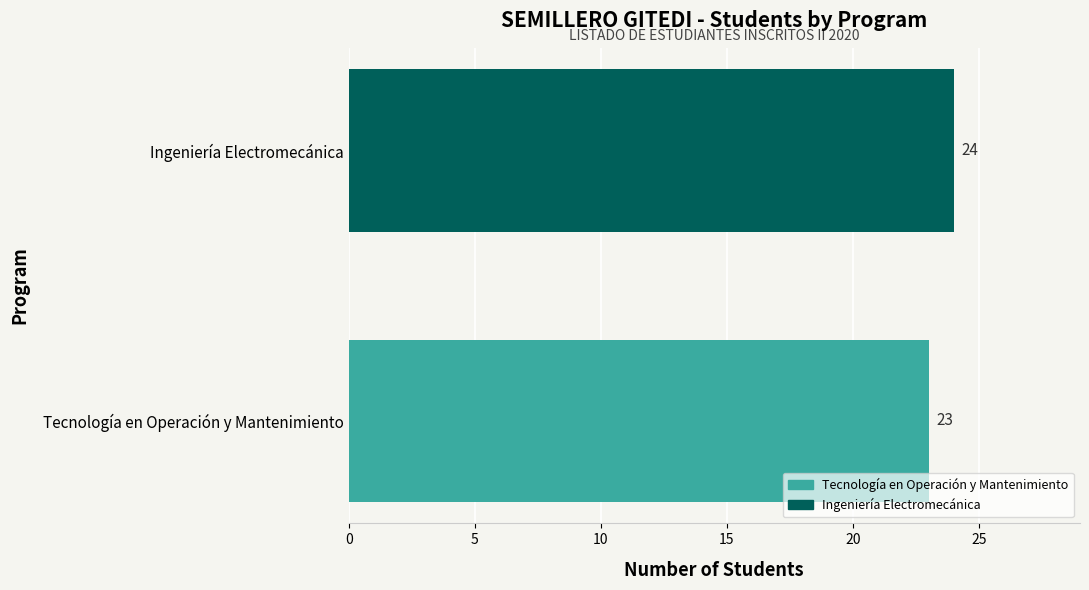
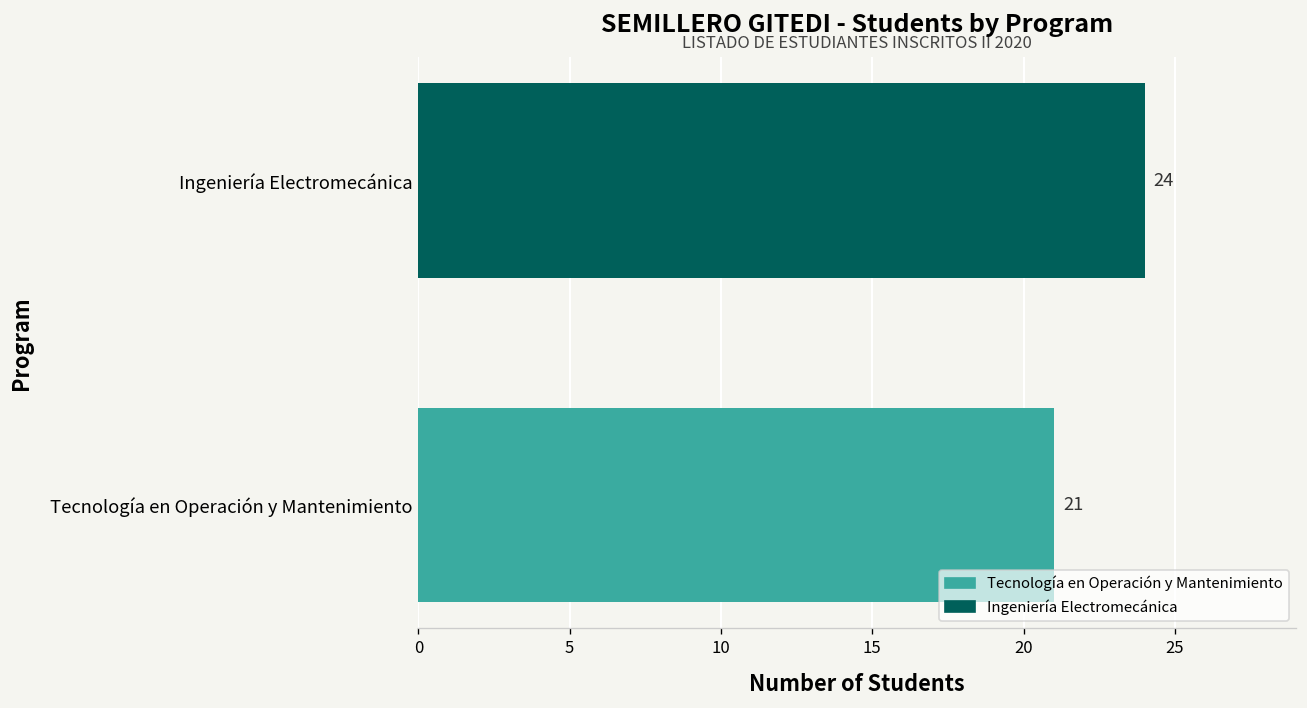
Tecnología en Operación y Mantenimiento: 23 -> 21
